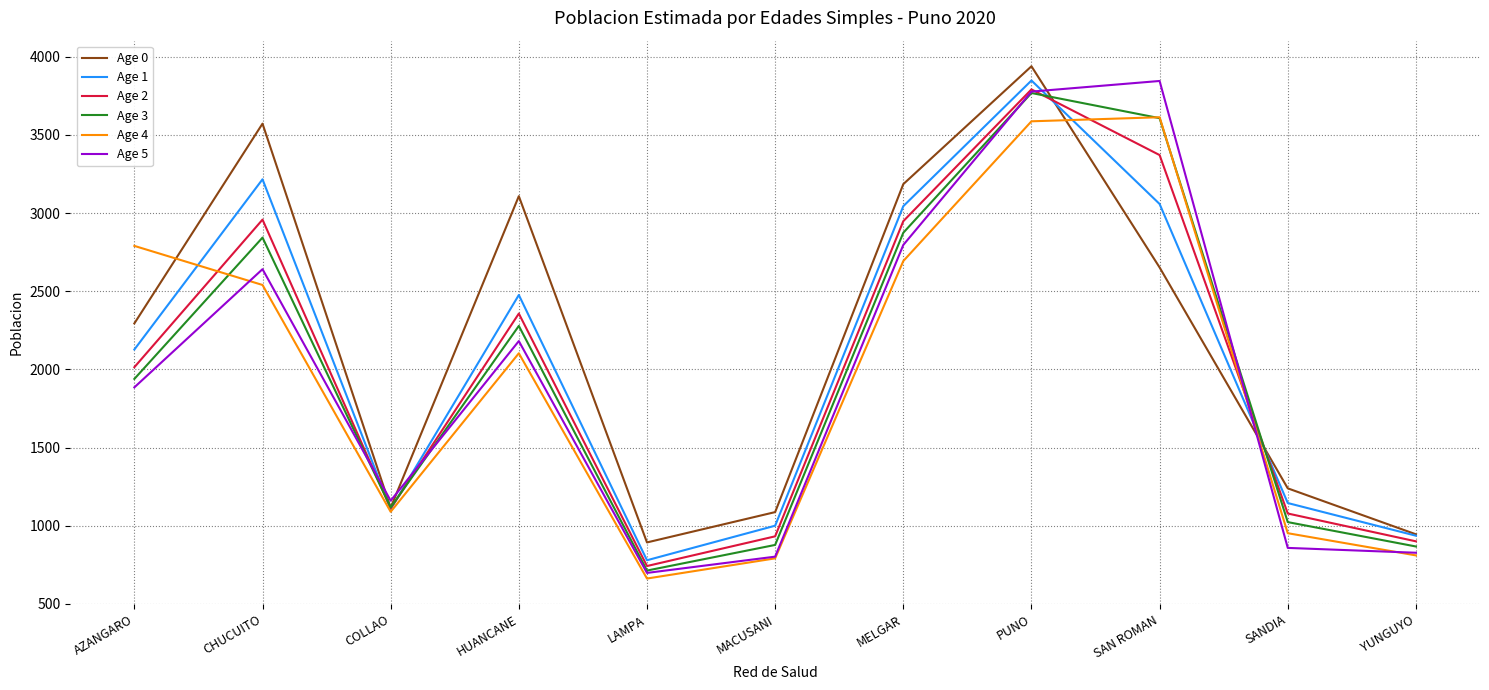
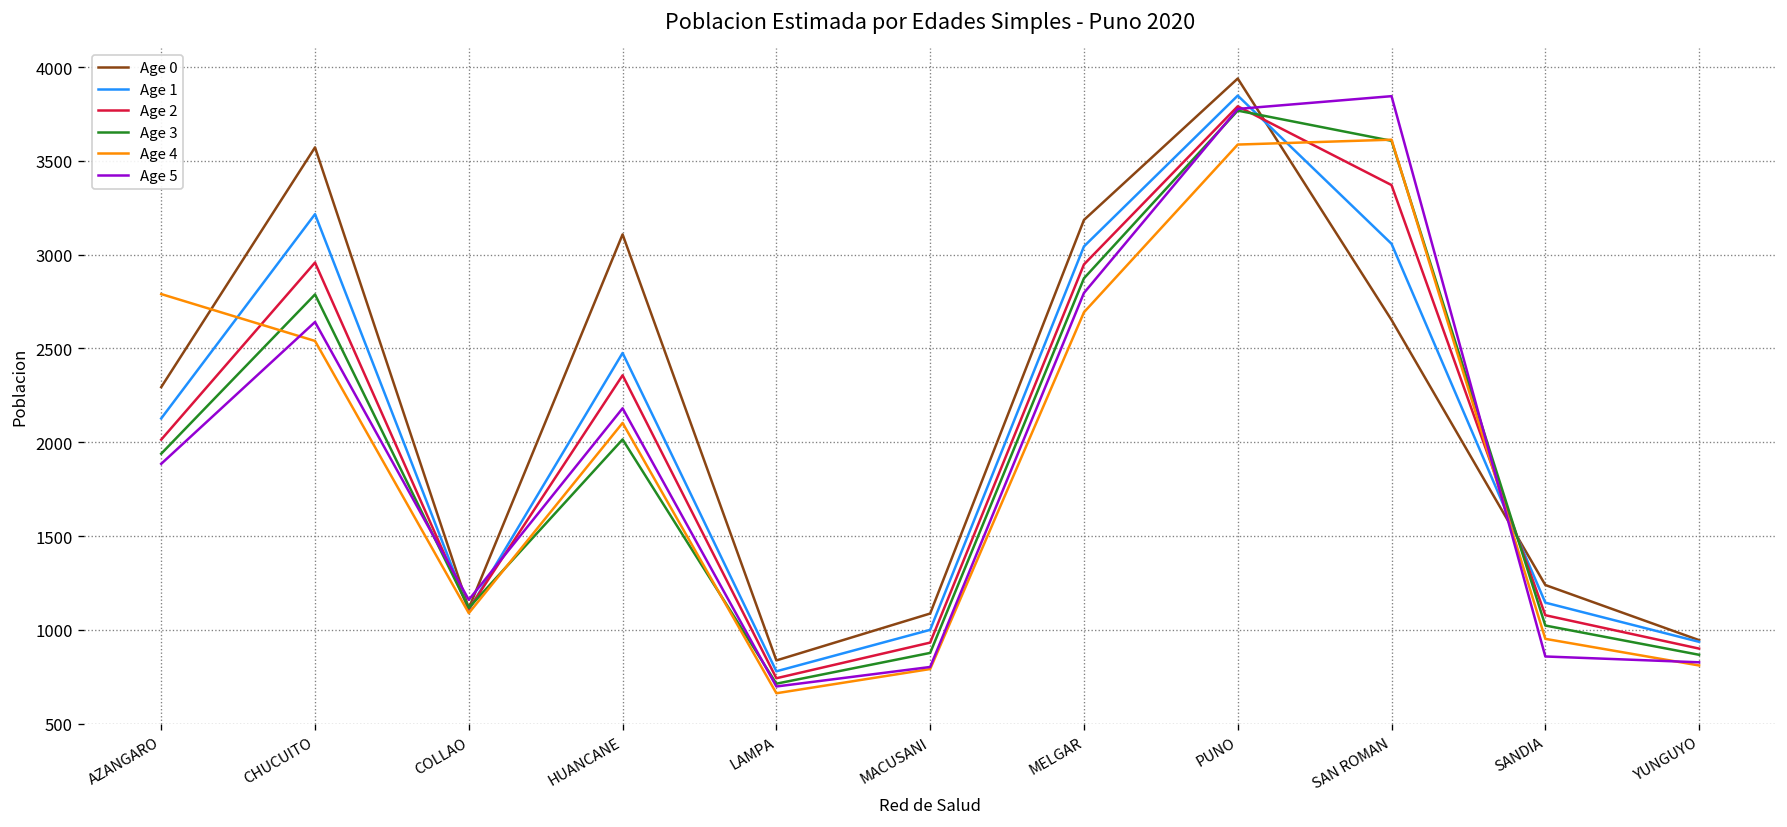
Age 3, CHUCUITO: 2840 -> 2790
Age 3, HUANCANE: 2280 -> 2020
Age 0, LAMPA: 890 -> 840
